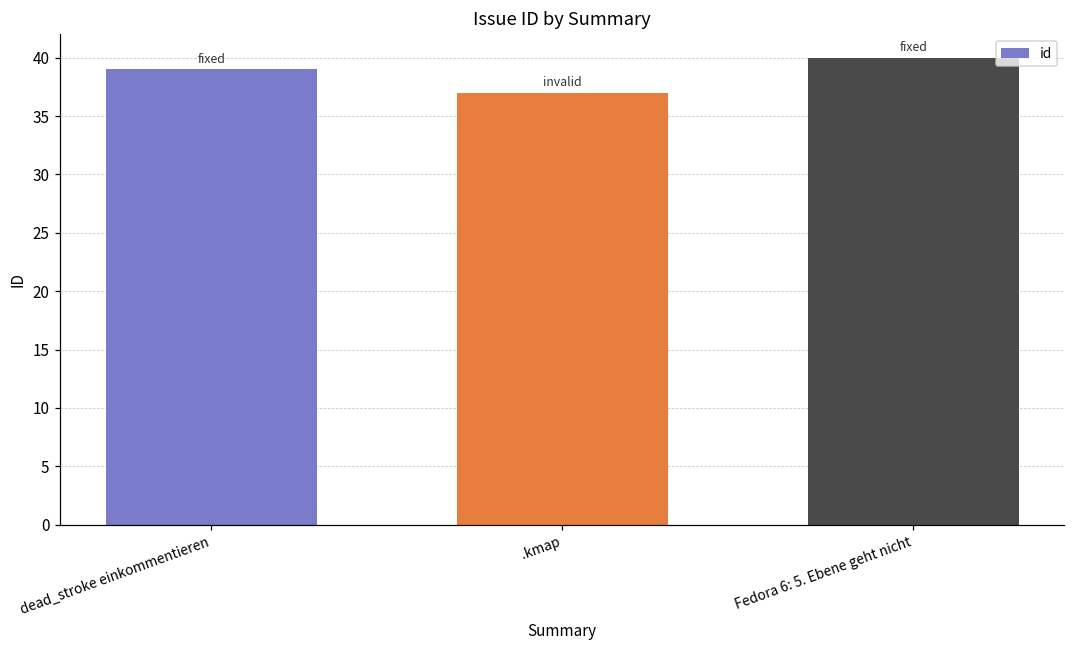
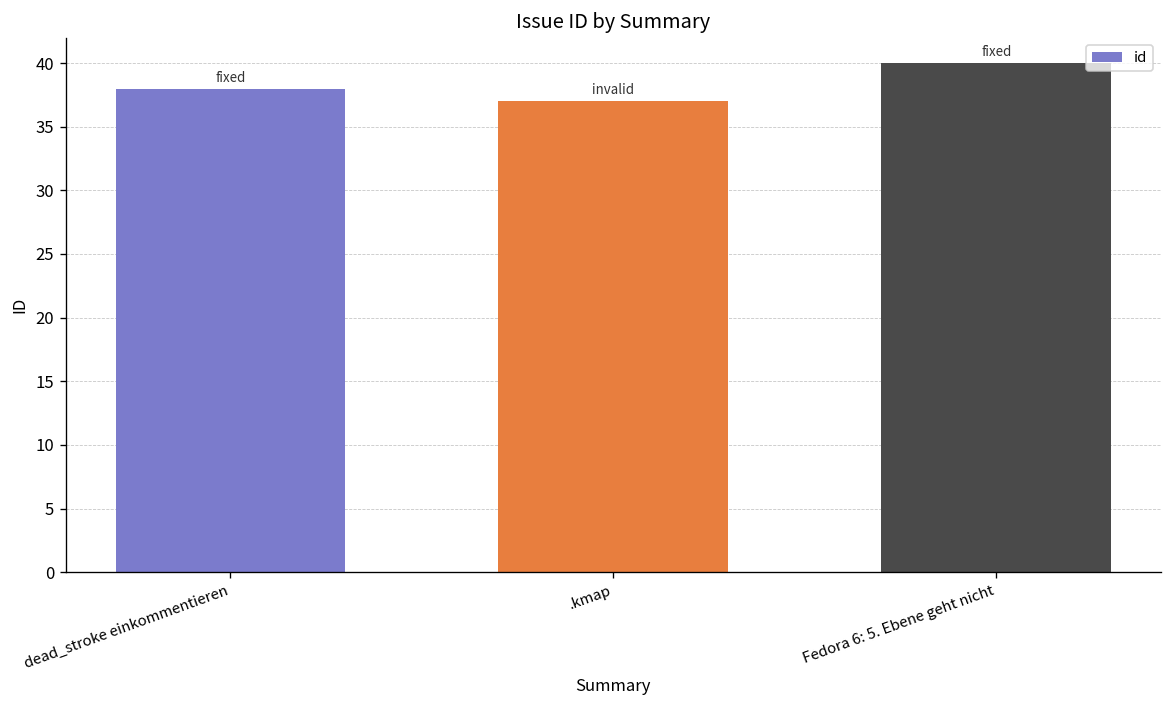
dead_stroke einkommentieren: 39 -> 38
